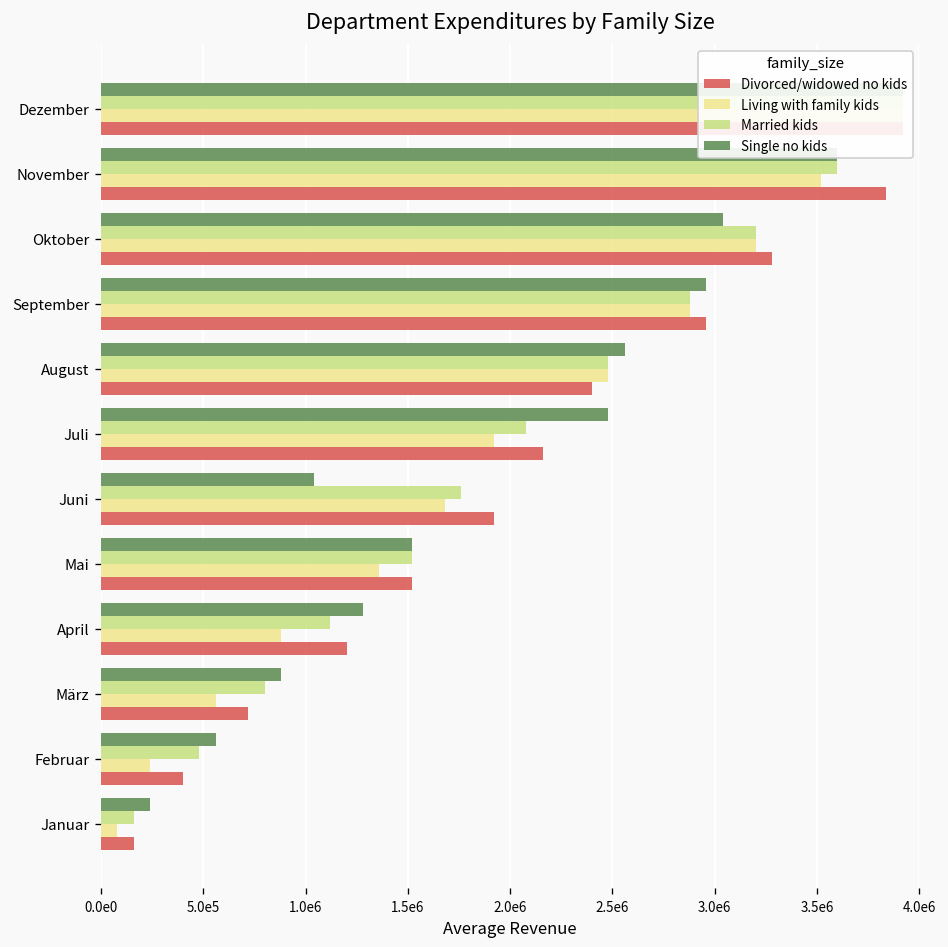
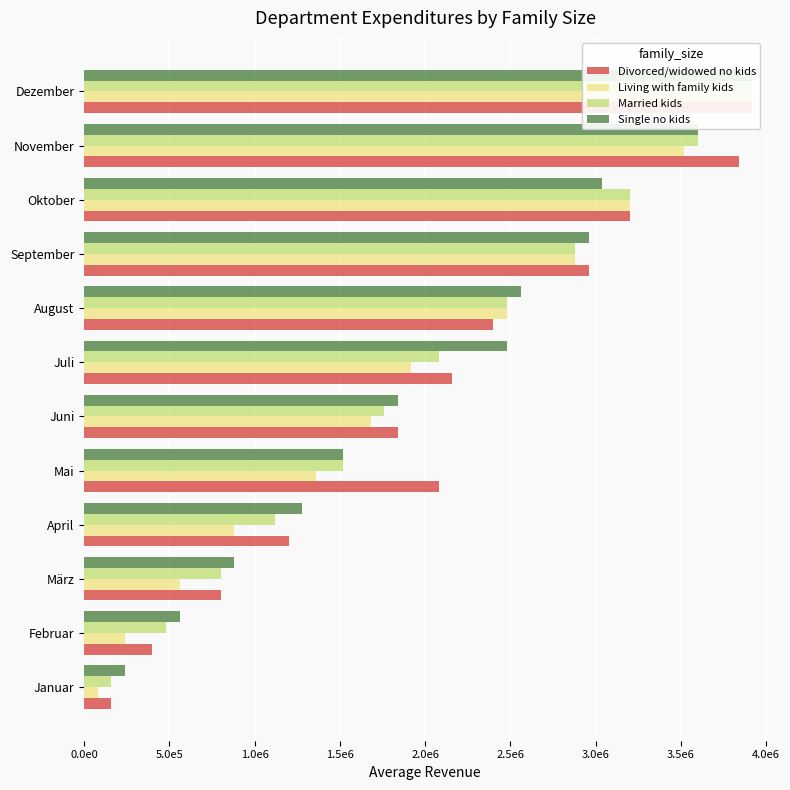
Divorced/widowed no kids, Oktober: 3280000 -> 3200000
Single no kids, Juni: 1040000 -> 1840000
Divorced/widowed no kids, Juni: 1920000 -> 1840000
Divorced/widowed no kids, Mai: 1520000 -> 2080000
Divorced/widowed no kids, März: 720000 -> 800000
